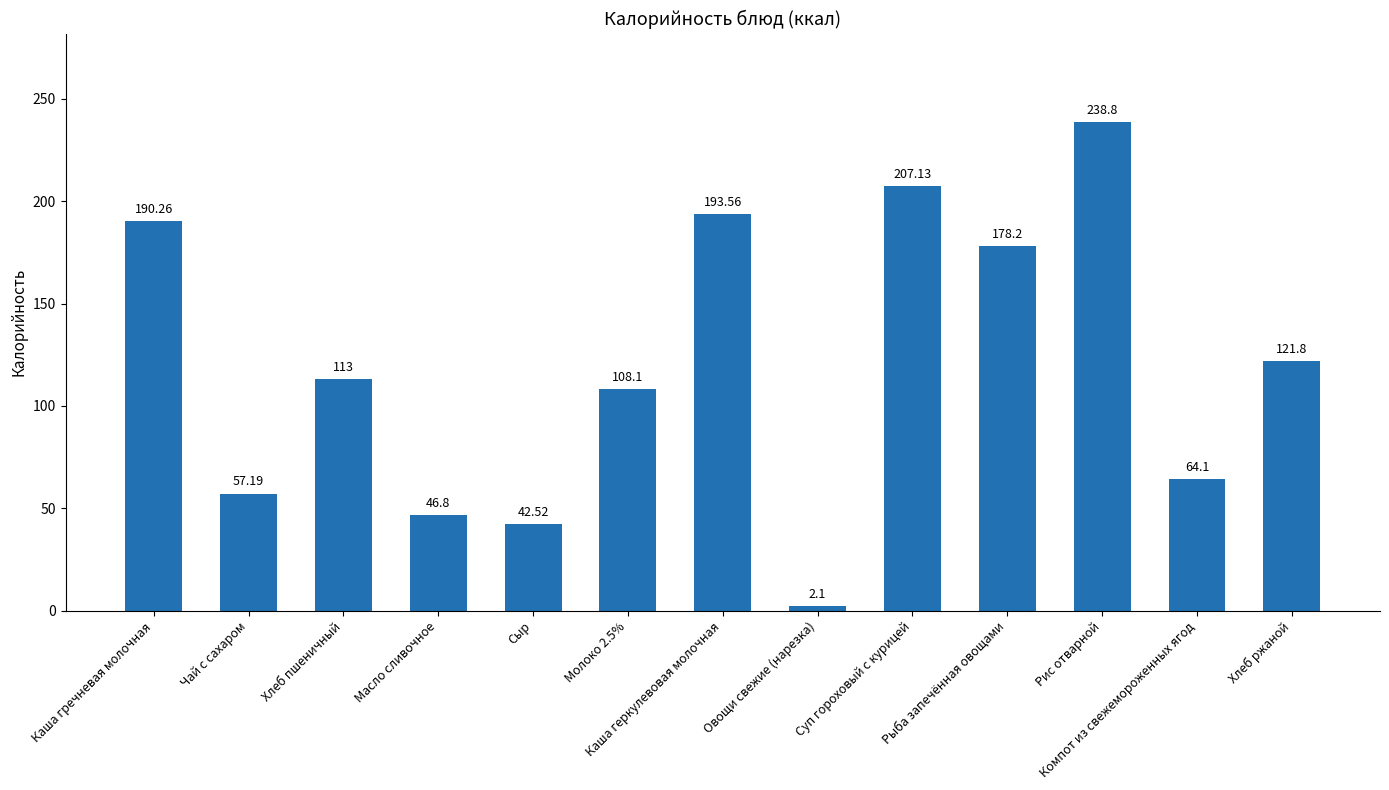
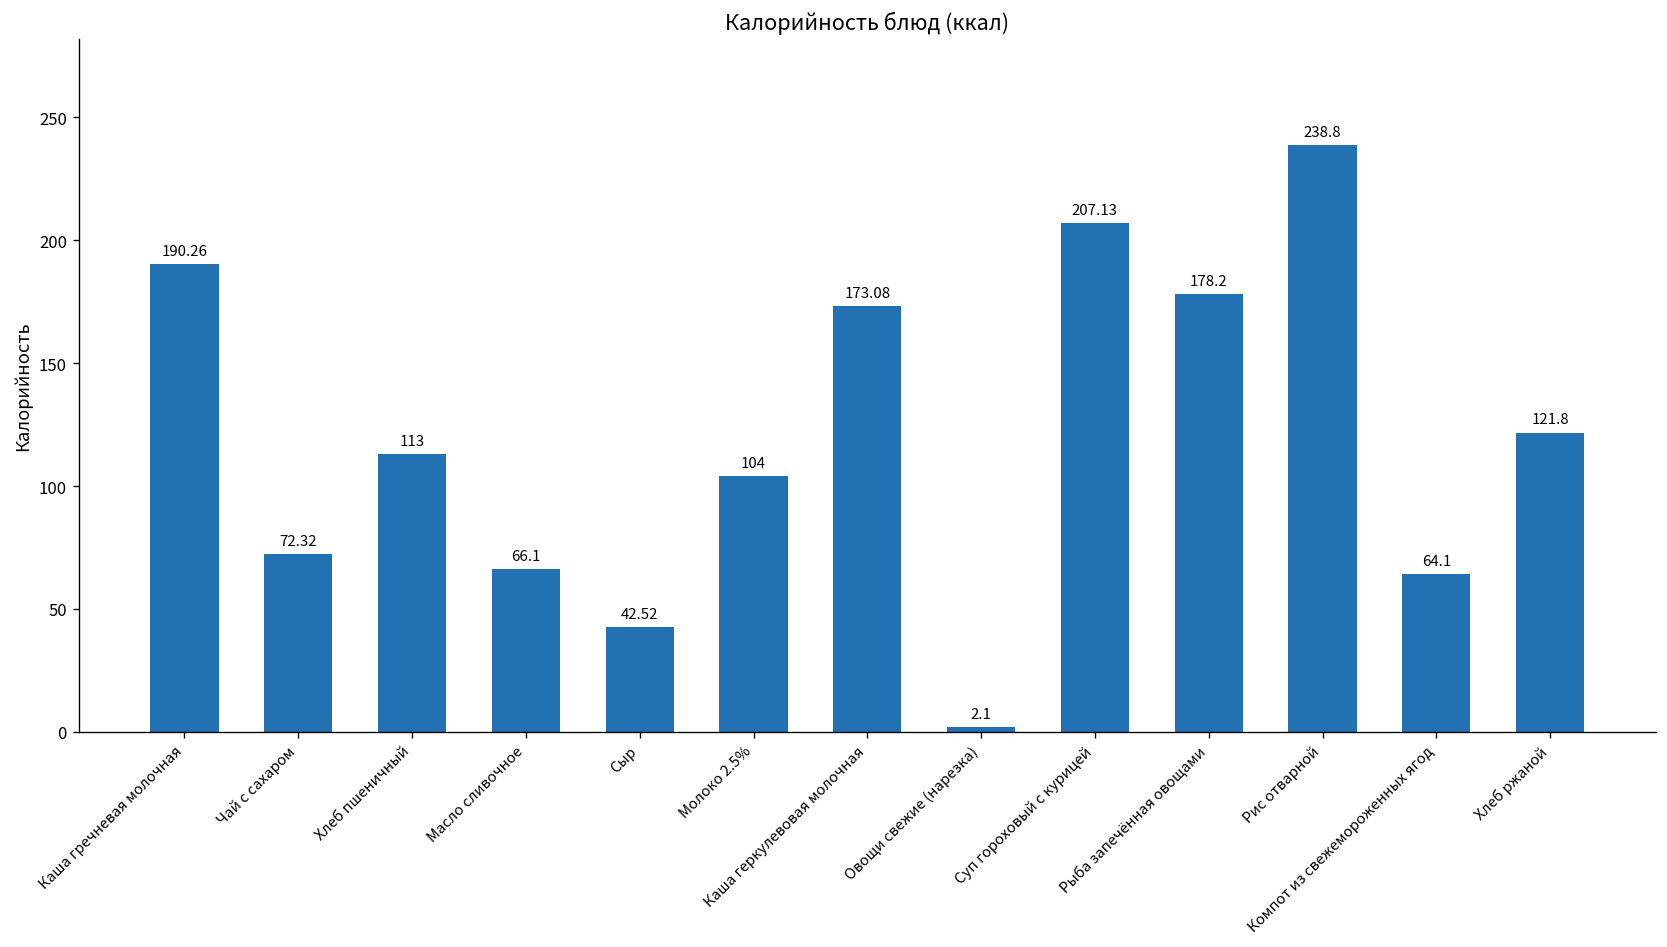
Чай с сахаром: 57.19 -> 72.32
Масло сливочное: 46.8 -> 66.1
Молоко 2.5%: 108.1 -> 104
Каша геркулевовая молочная: 193.56 -> 173.08
